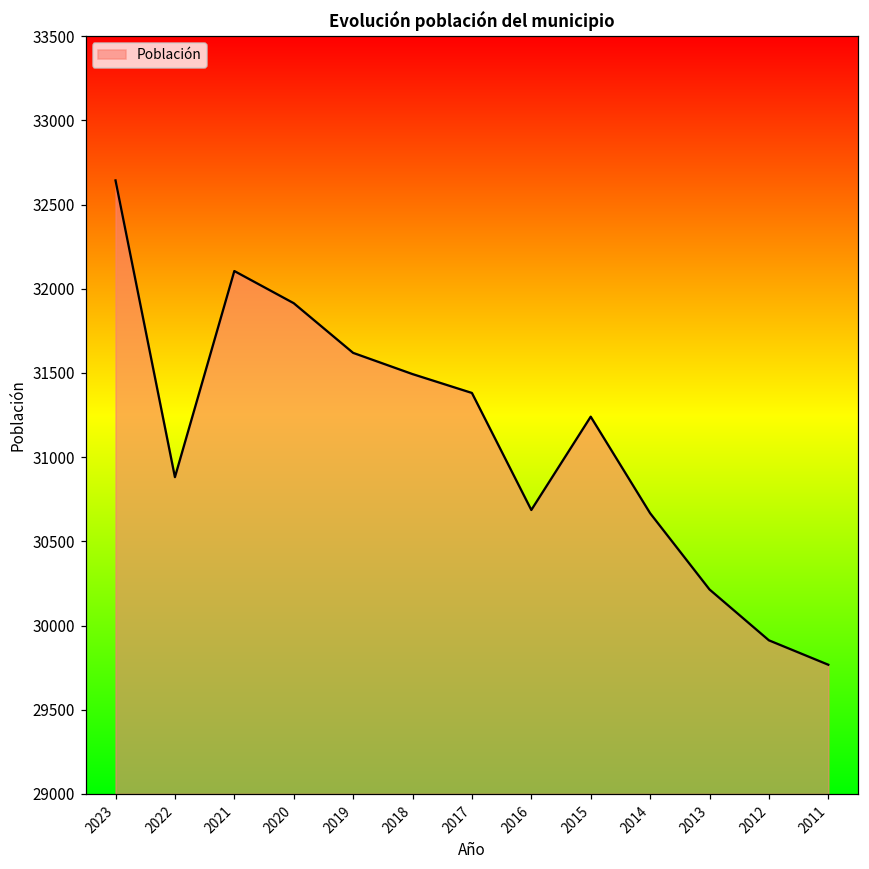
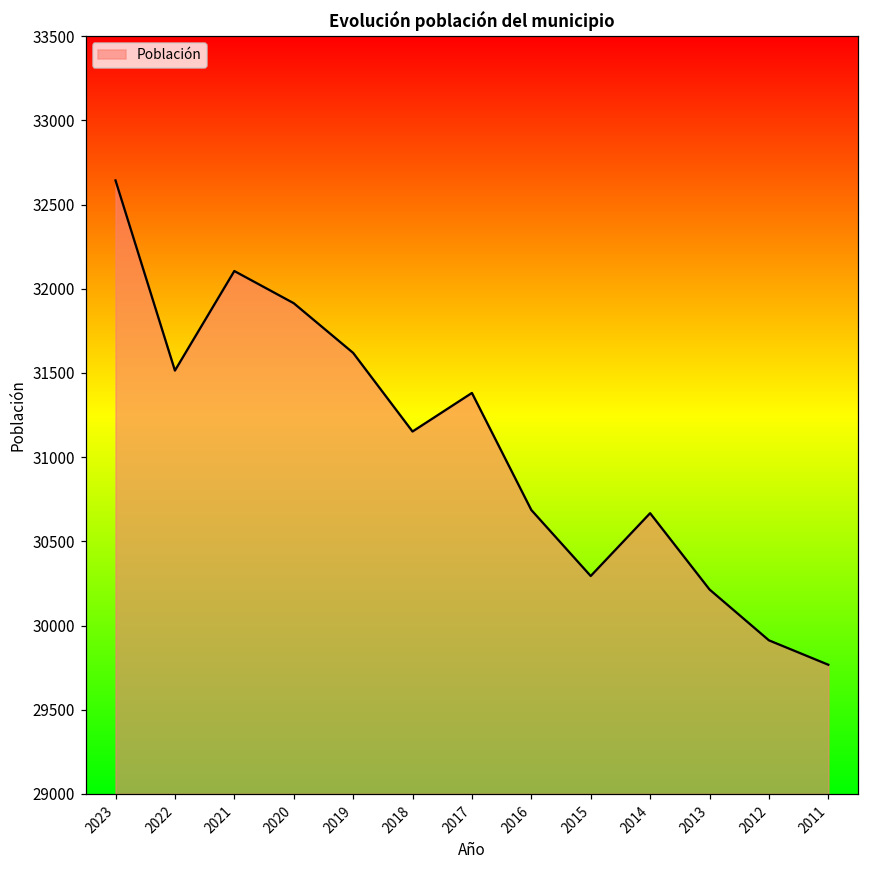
2022: 30880 -> 31510
2018: 31490 -> 31150
2015: 31240 -> 30290
